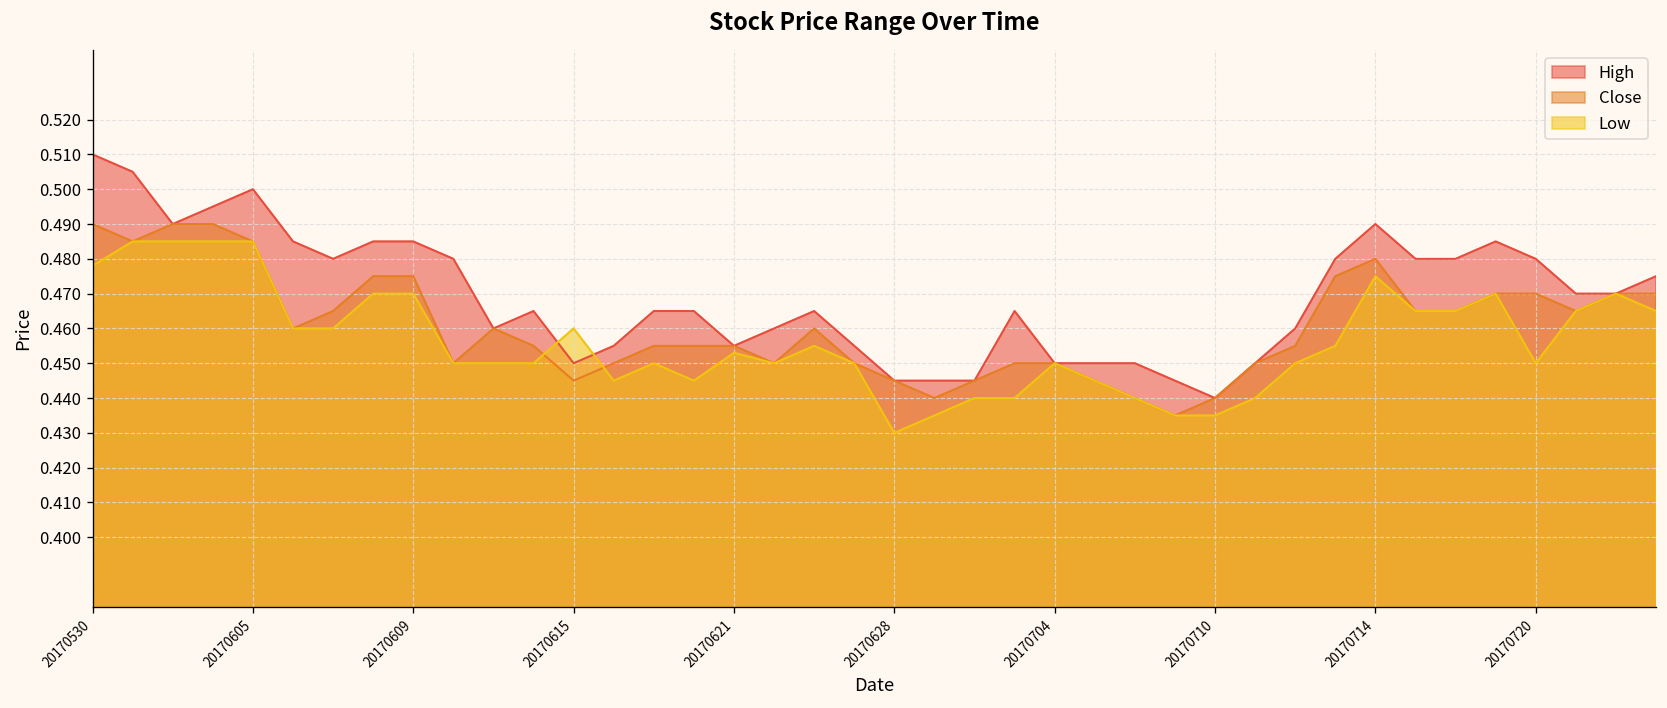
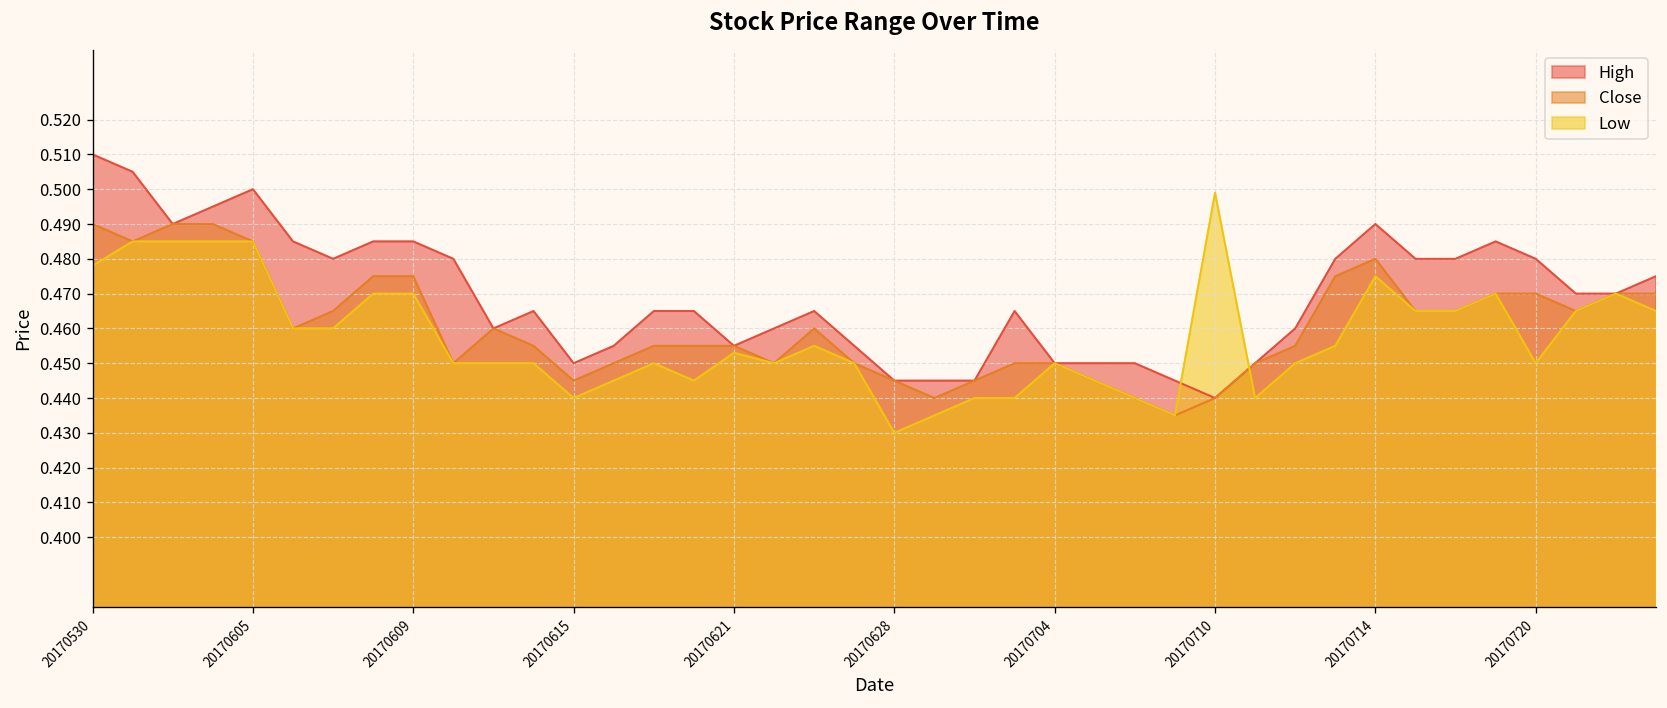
Low, 20170615: 0.46 -> 0.44
Low, 20170710: 0.435 -> 0.499
